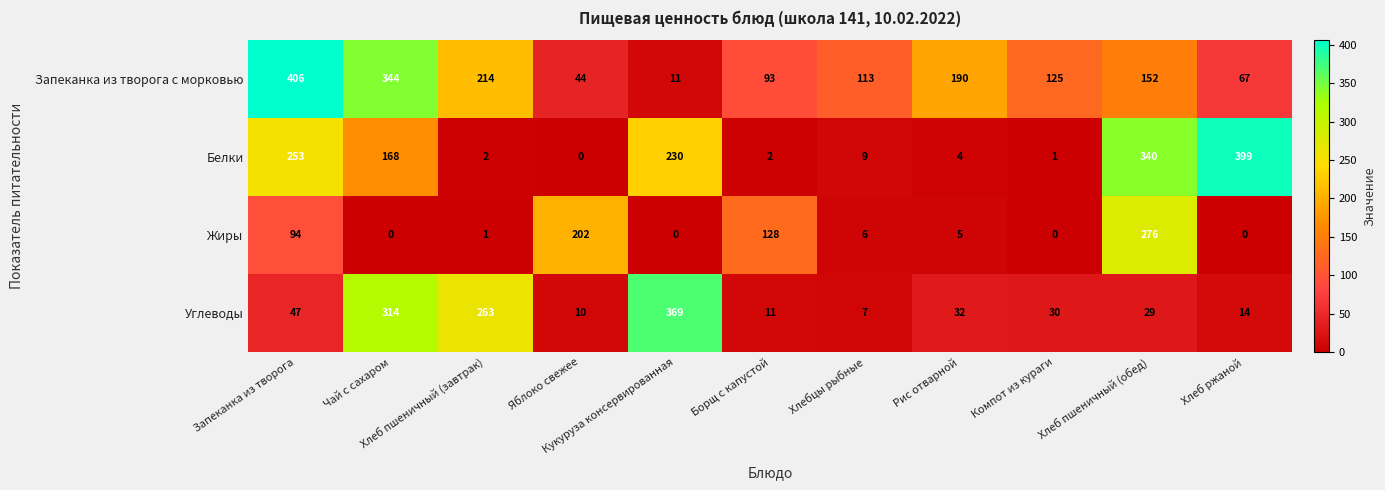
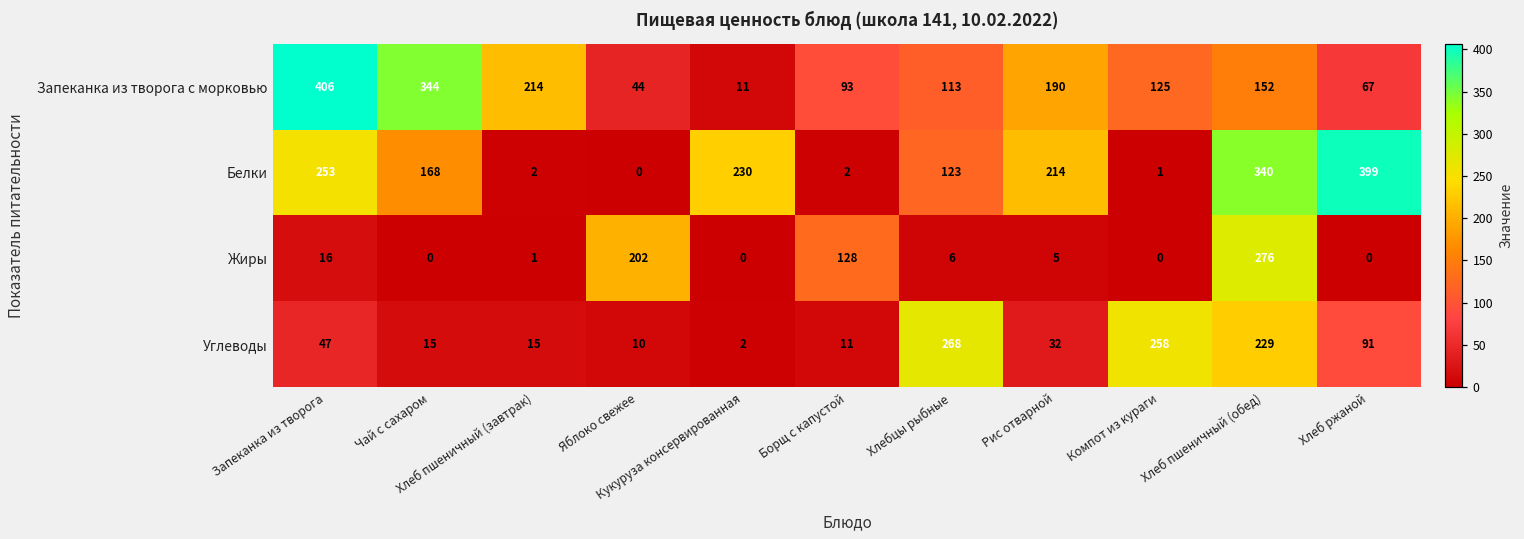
Белки, Хлебцы рыбные: 9 -> 123
Белки, Рис отварной: 4 -> 214
Жиры, Запеканка из творога: 94 -> 16
Углеводы, Чай с сахаром: 314 -> 15
Углеводы, Хлеб пшеничный (завтрак): 263 -> 15
Углеводы, Кукуруза консервированная: 369 -> 2
Углеводы, Хлебцы рыбные: 7 -> 268
Углеводы, Компот из кураги: 30 -> 258
Углеводы, Хлеб пшеничный (обед): 29 -> 229
Углеводы, Хлеб ржаной: 14 -> 91
